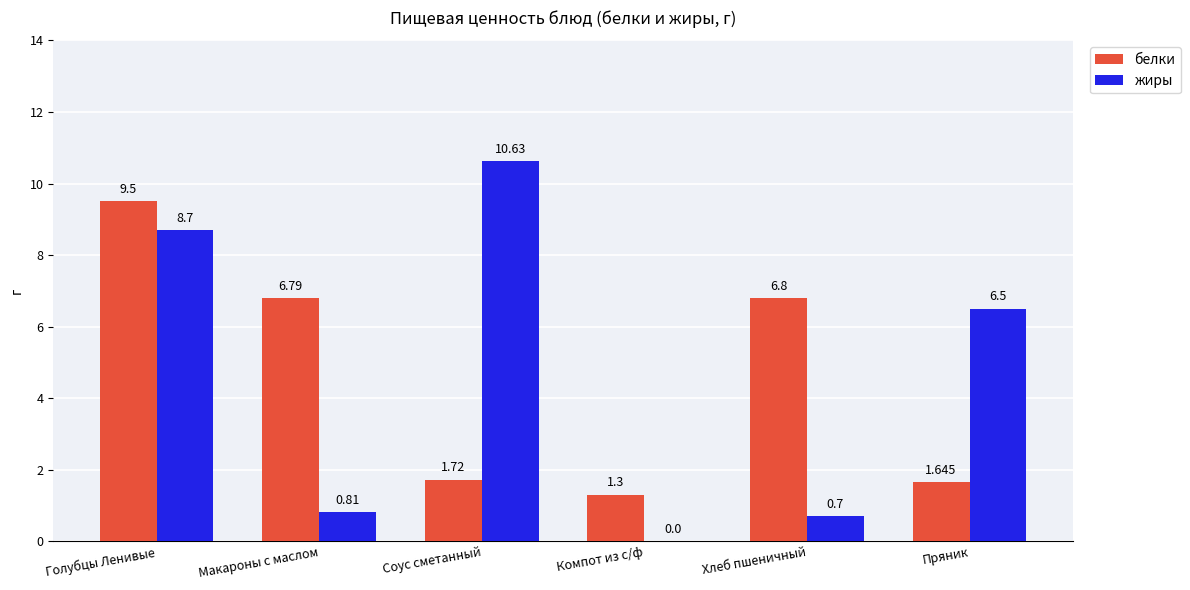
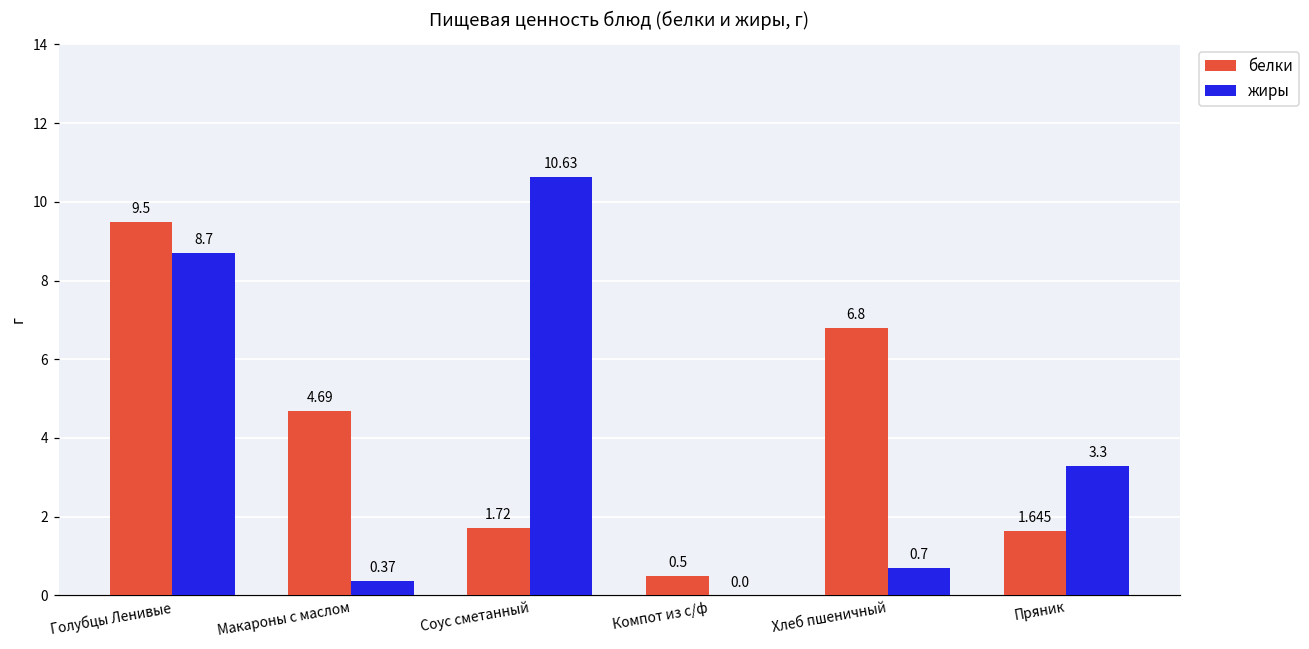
белки, Макароны с маслом: 6.79 -> 4.69
жиры, Макароны с маслом: 0.81 -> 0.37
белки, Компот из с/ф: 1.3 -> 0.5
жиры, Пряник: 6.5 -> 3.3
